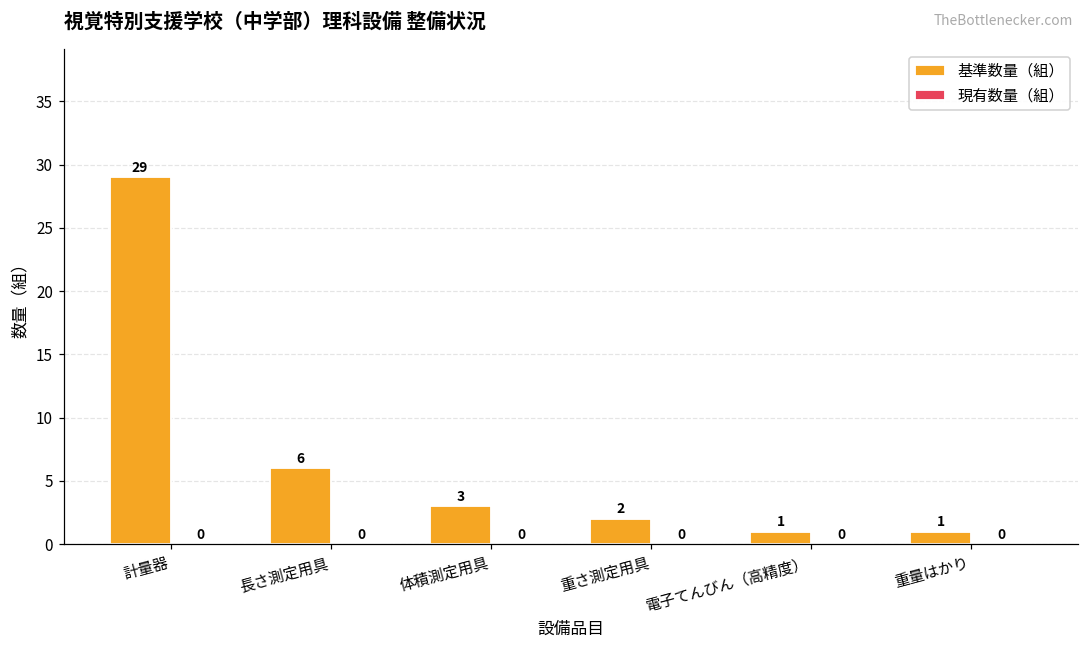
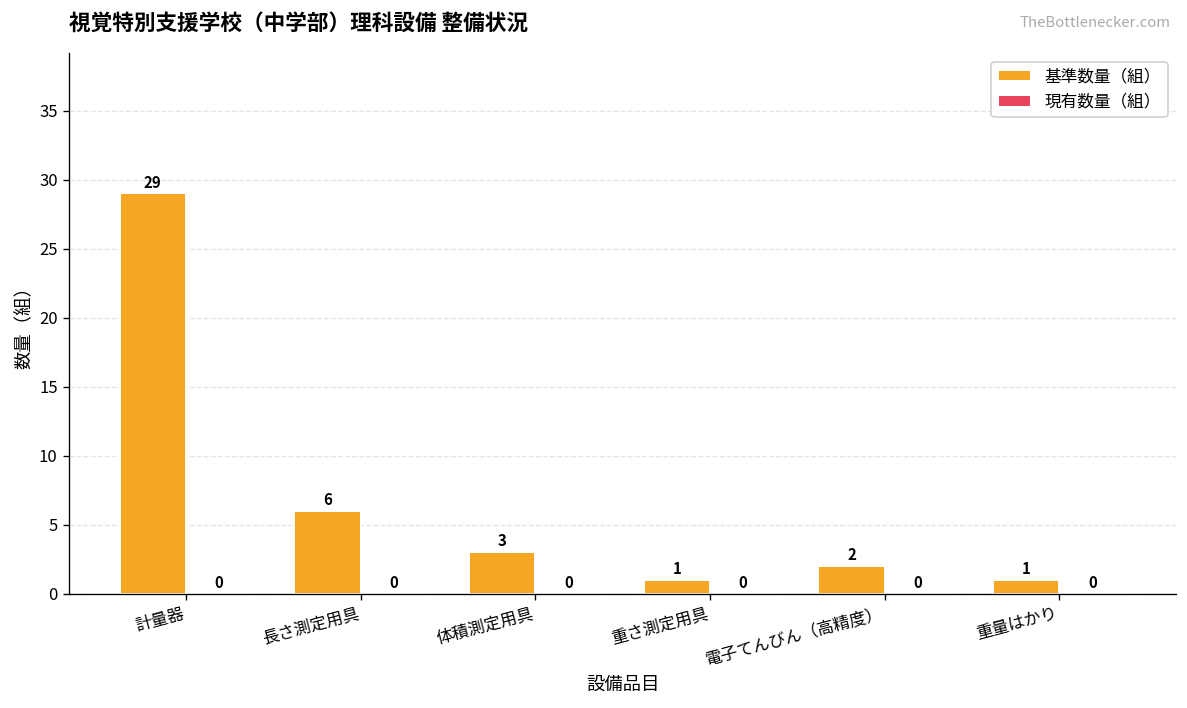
基準数量（組）, 重さ測定用具: 2 -> 1
基準数量（組）, 電子てんびん（高精度）: 1 -> 2
